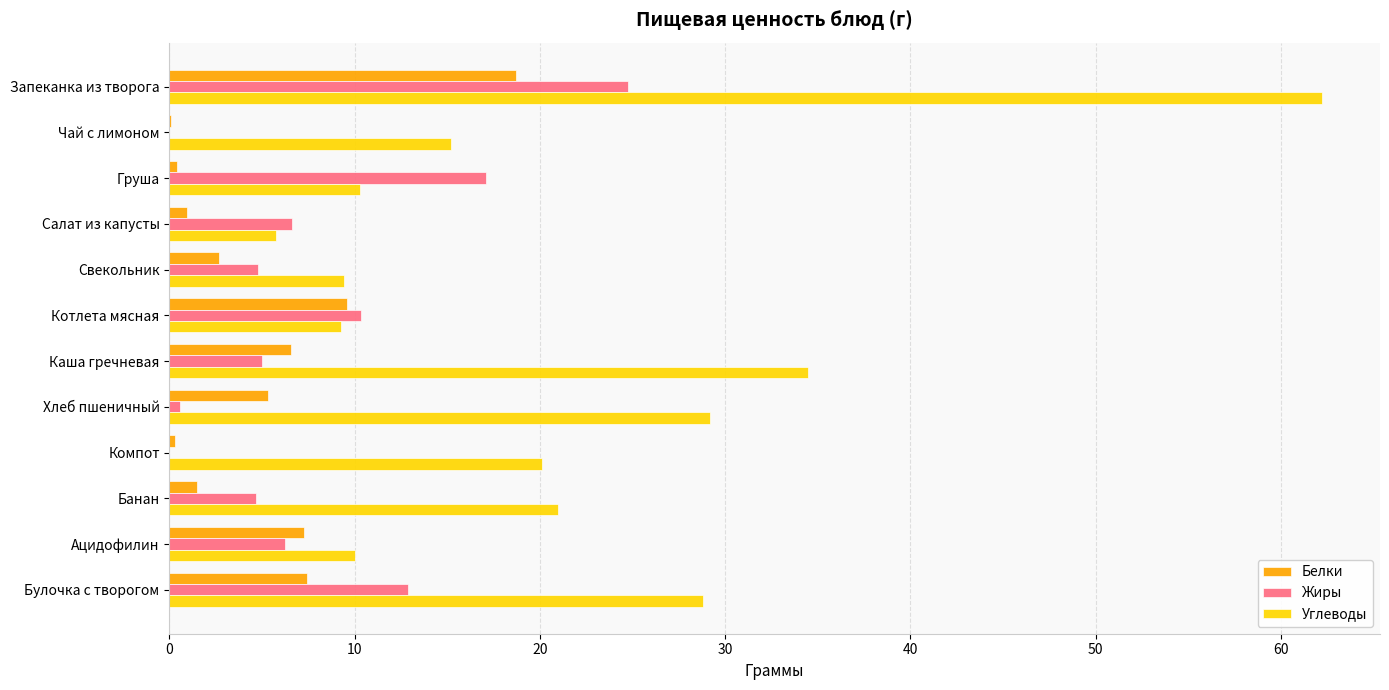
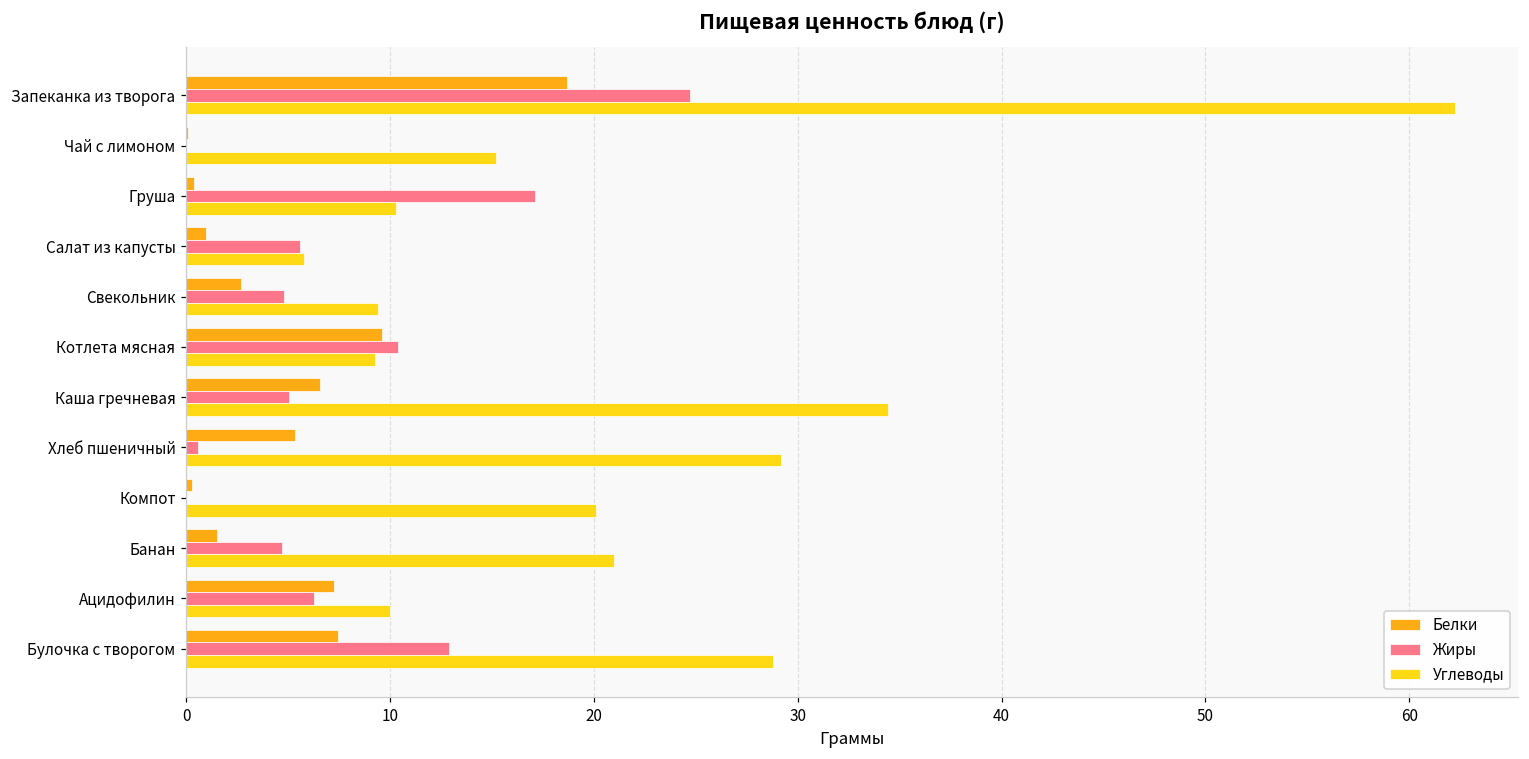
Жиры, Салат из капусты: 6.6 -> 5.6
